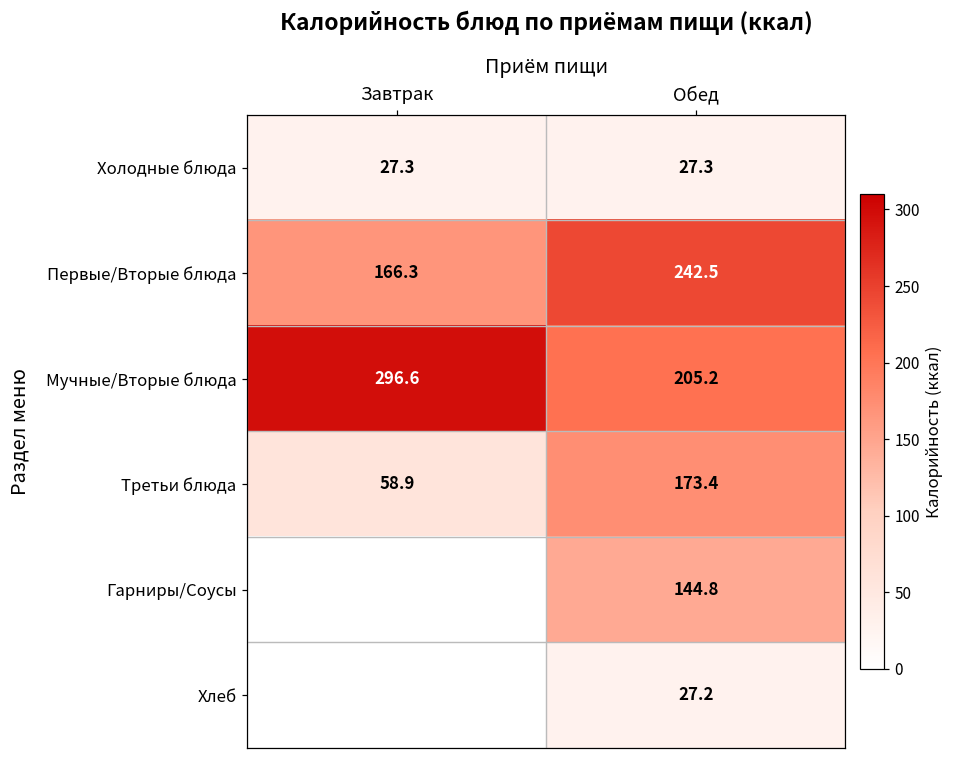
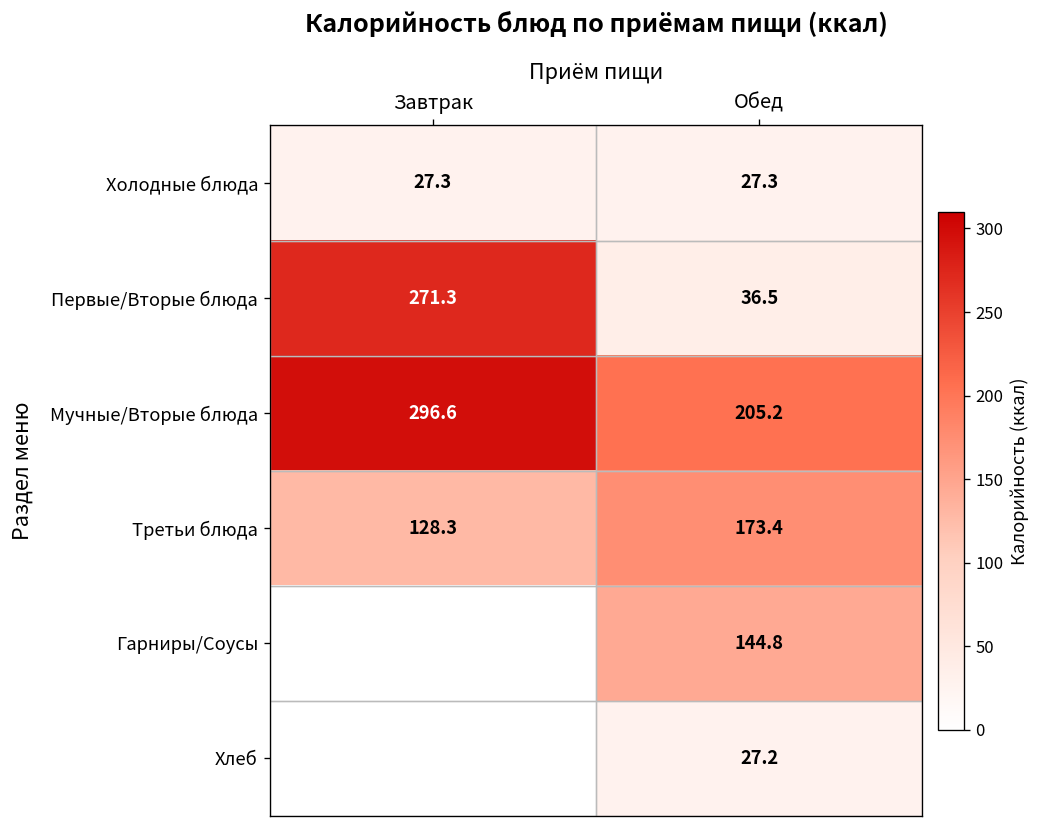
Первые/Вторые блюда, Завтрак: 166.3 -> 271.3
Первые/Вторые блюда, Обед: 242.5 -> 36.5
Третьи блюда, Завтрак: 58.9 -> 128.3
